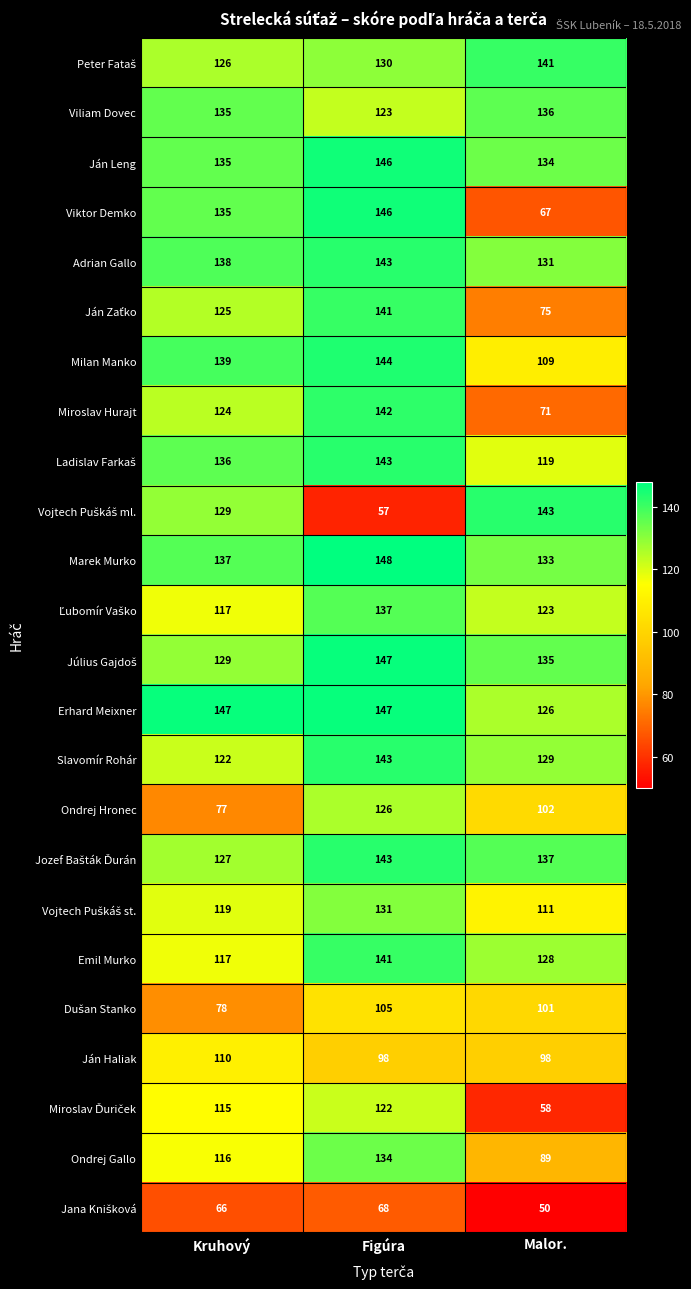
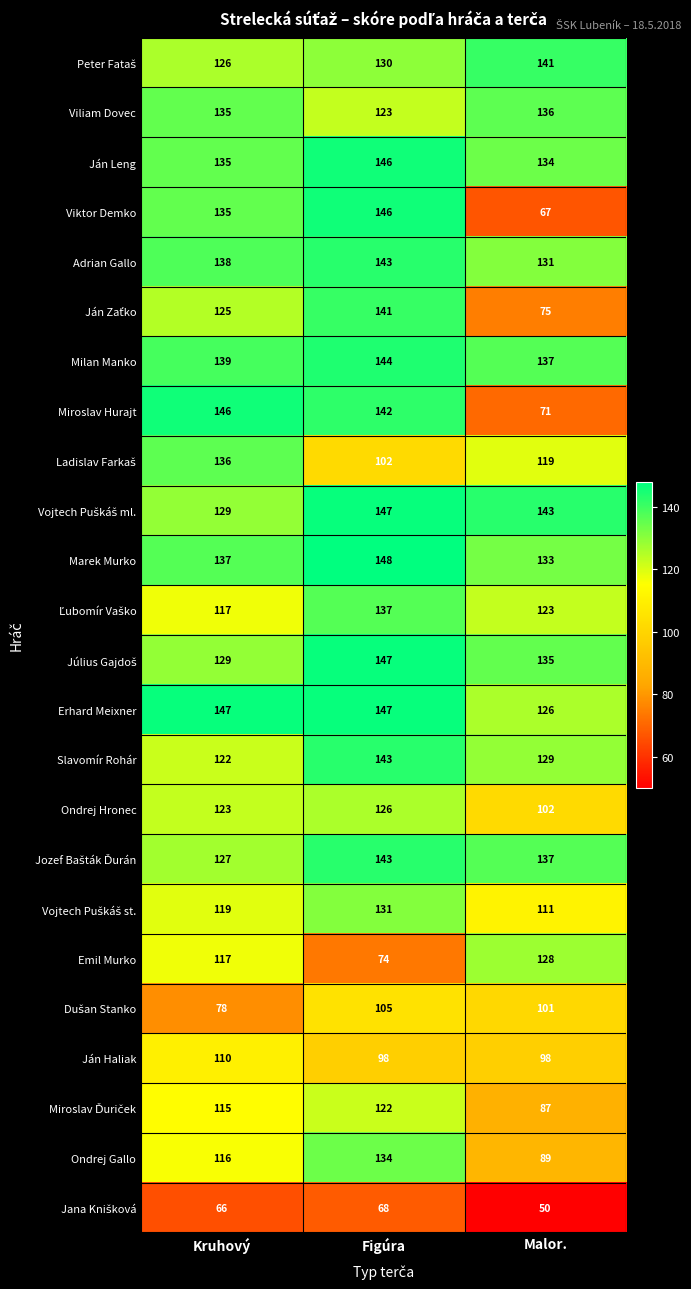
Milan Manko, Malor.: 109 -> 137
Miroslav Hurajt, Kruhový: 124 -> 146
Ladislav Farkaš, Figúra: 143 -> 102
Vojtech Puškáš ml., Figúra: 57 -> 147
Ondrej Hronec, Kruhový: 77 -> 123
Emil Murko, Figúra: 141 -> 74
Miroslav Ďuriček, Malor.: 58 -> 87
